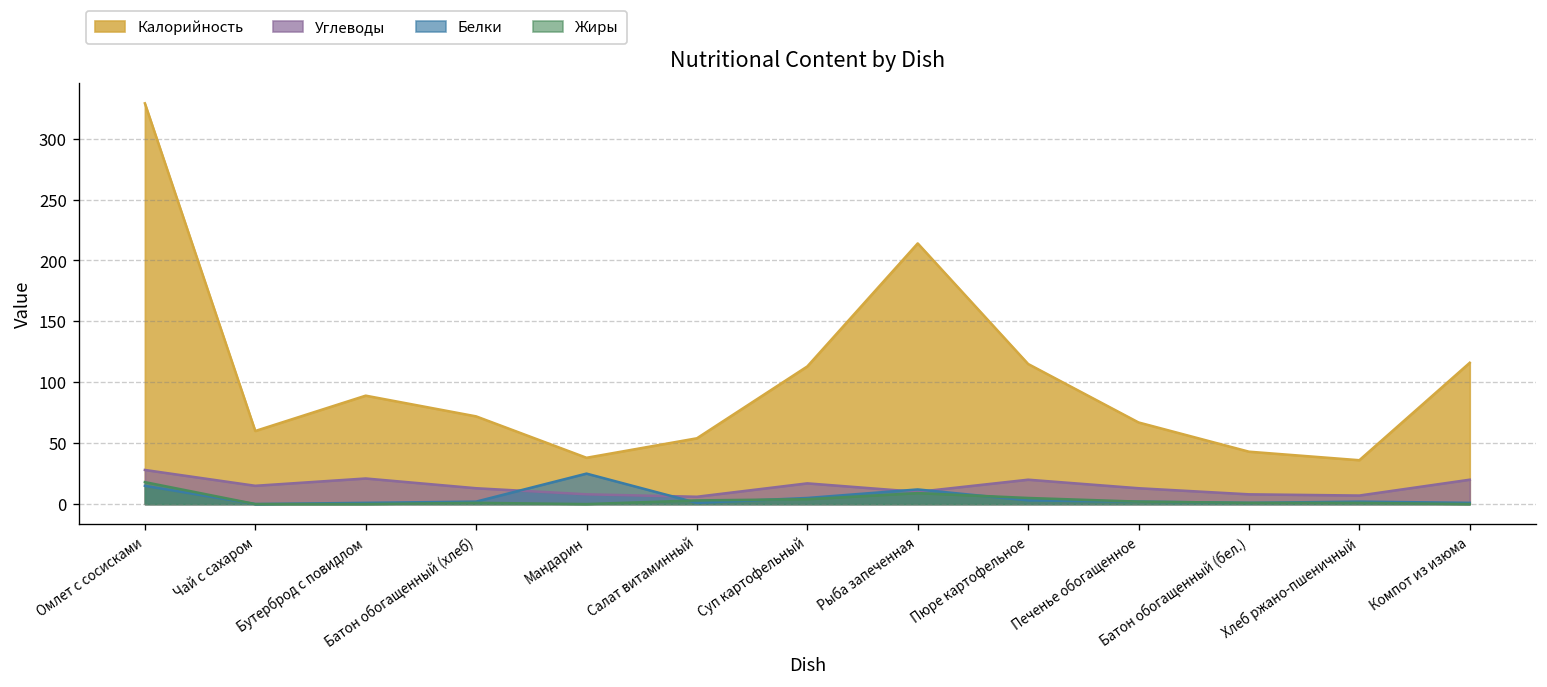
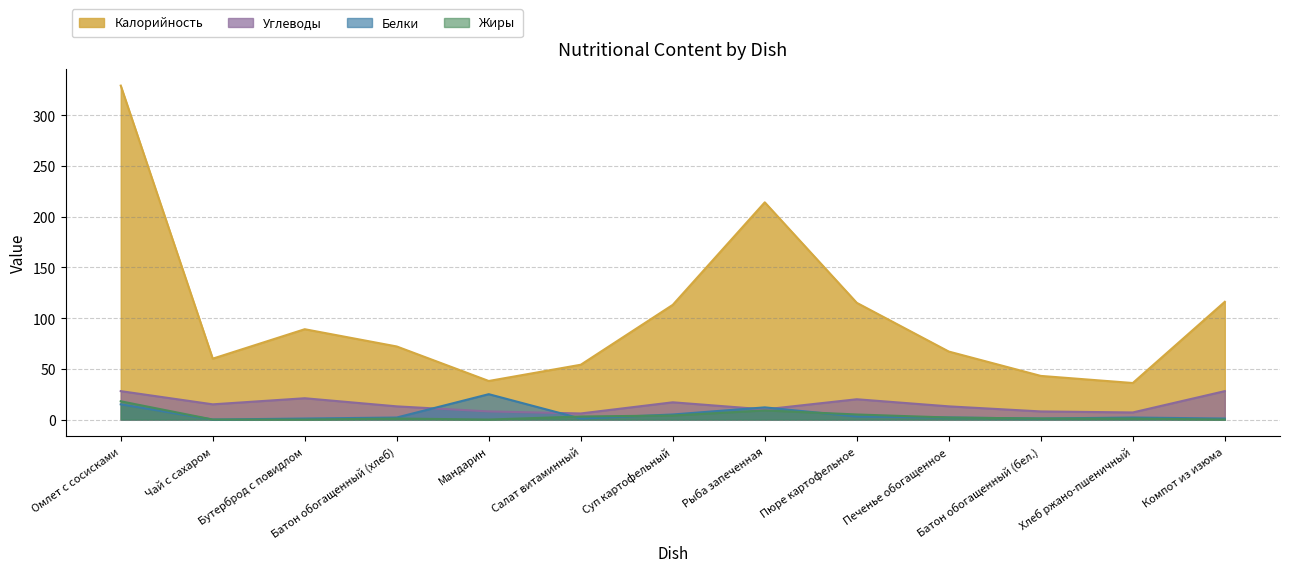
Углеводы, Компот из изюма: 20 -> 28
